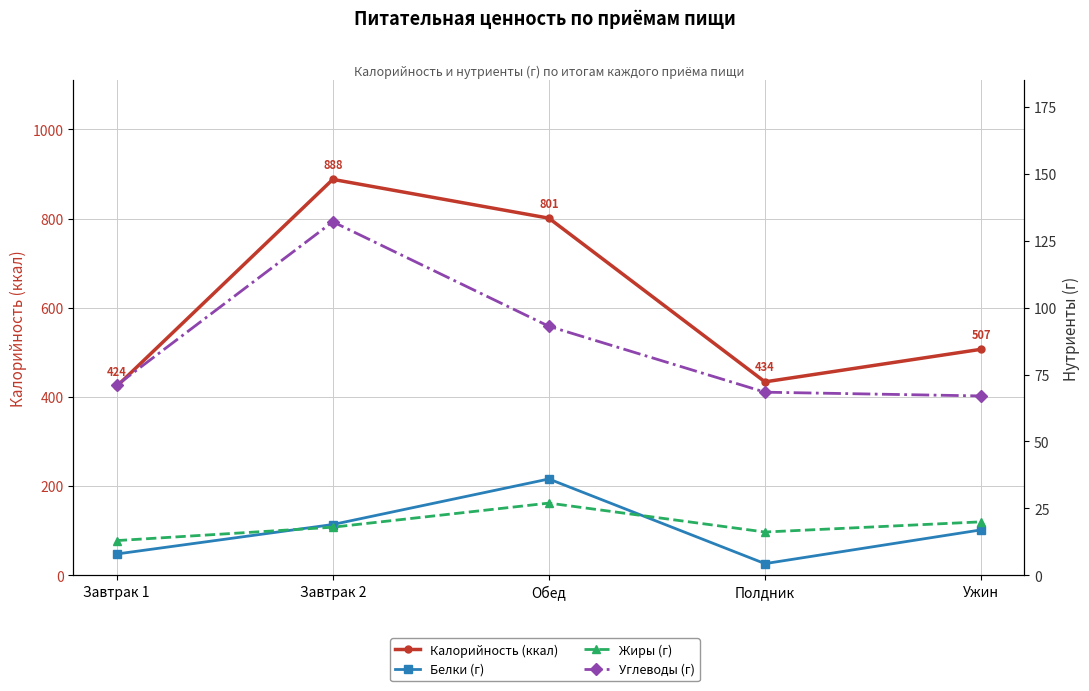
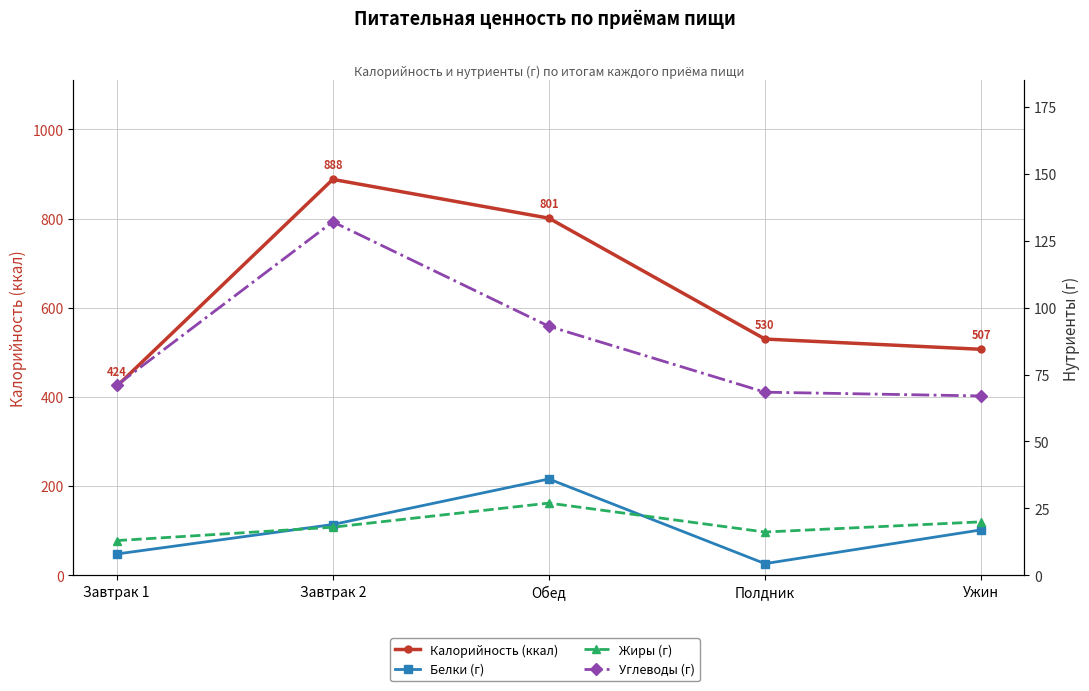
Калорийность (ккал), Полдник: 434 -> 530
